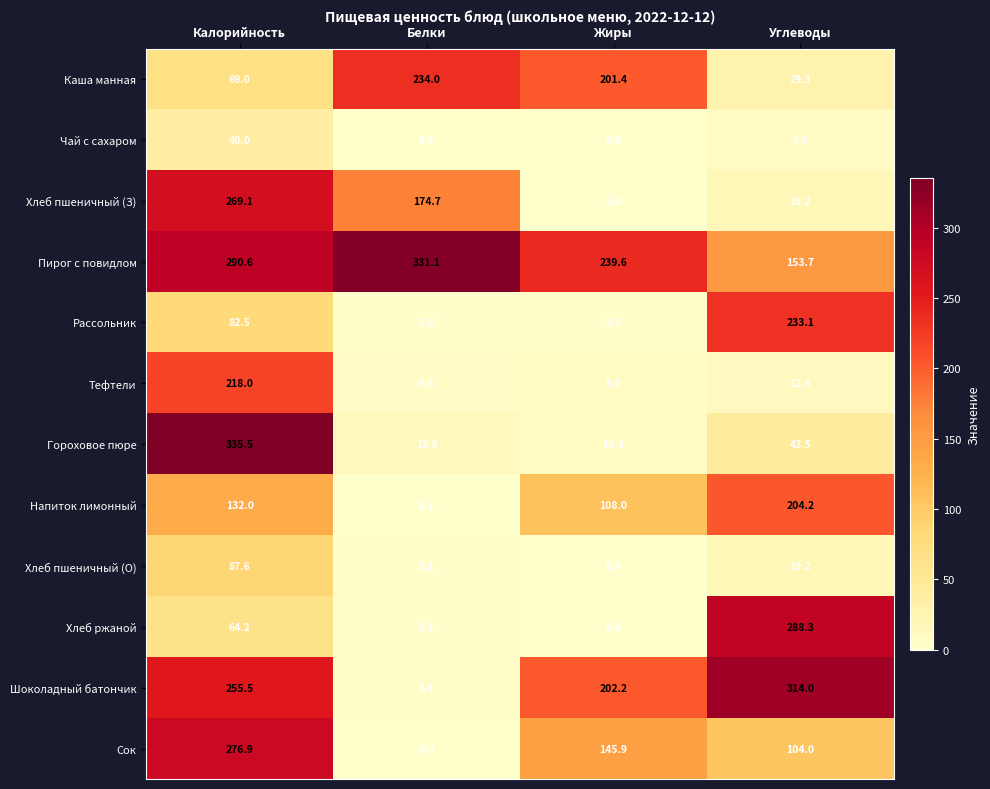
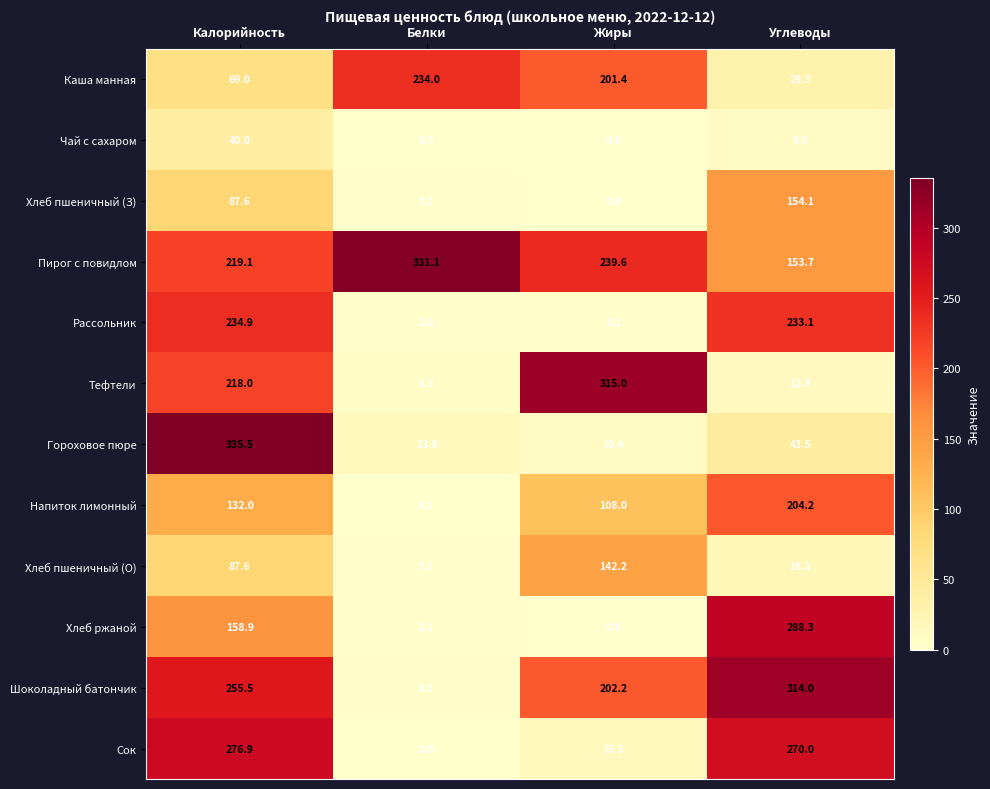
Хлеб пшеничный (З), Калорийность: 269.1 -> 87.6
Хлеб пшеничный (З), Белки: 174.7 -> 3.1
Хлеб пшеничный (З), Углеводы: 19.2 -> 154.1
Пирог с повидлом, Калорийность: 290.6 -> 219.1
Рассольник, Калорийность: 82.5 -> 234.9
Тефтели, Жиры: 8.0 -> 315.0
Хлеб пшеничный (О), Жиры: 0.4 -> 142.2
Хлеб ржаной, Калорийность: 64.2 -> 158.9
Сок, Жиры: 145.9 -> 15.5
Сок, Углеводы: 104.0 -> 270.0
